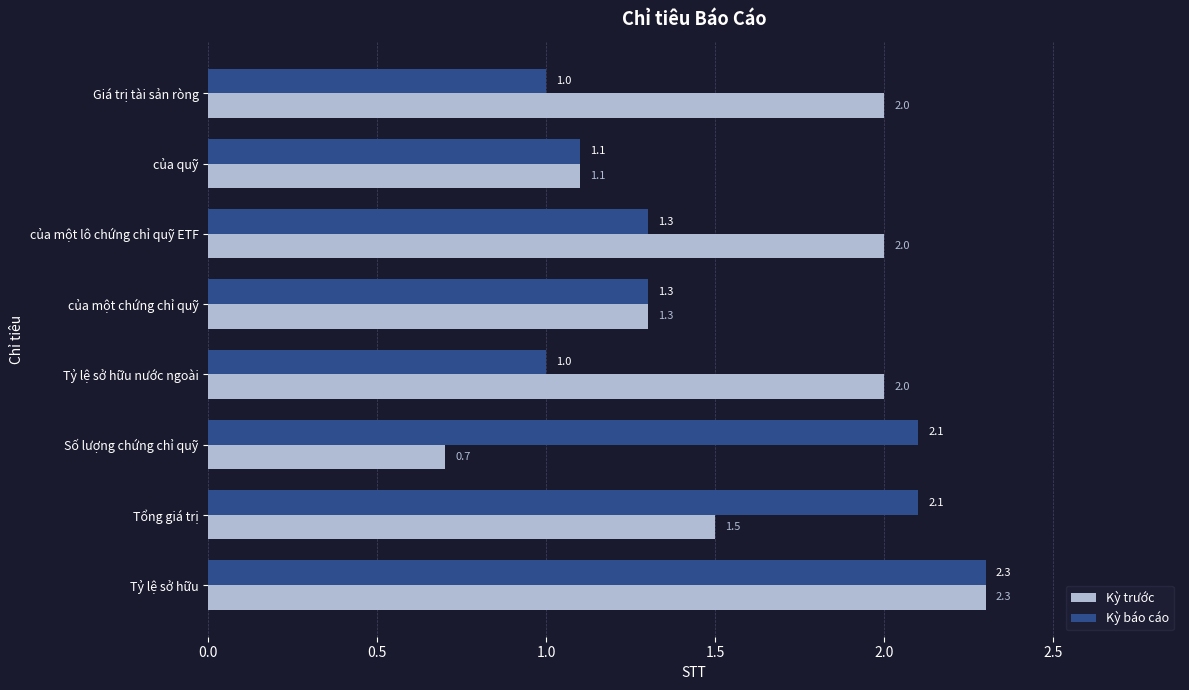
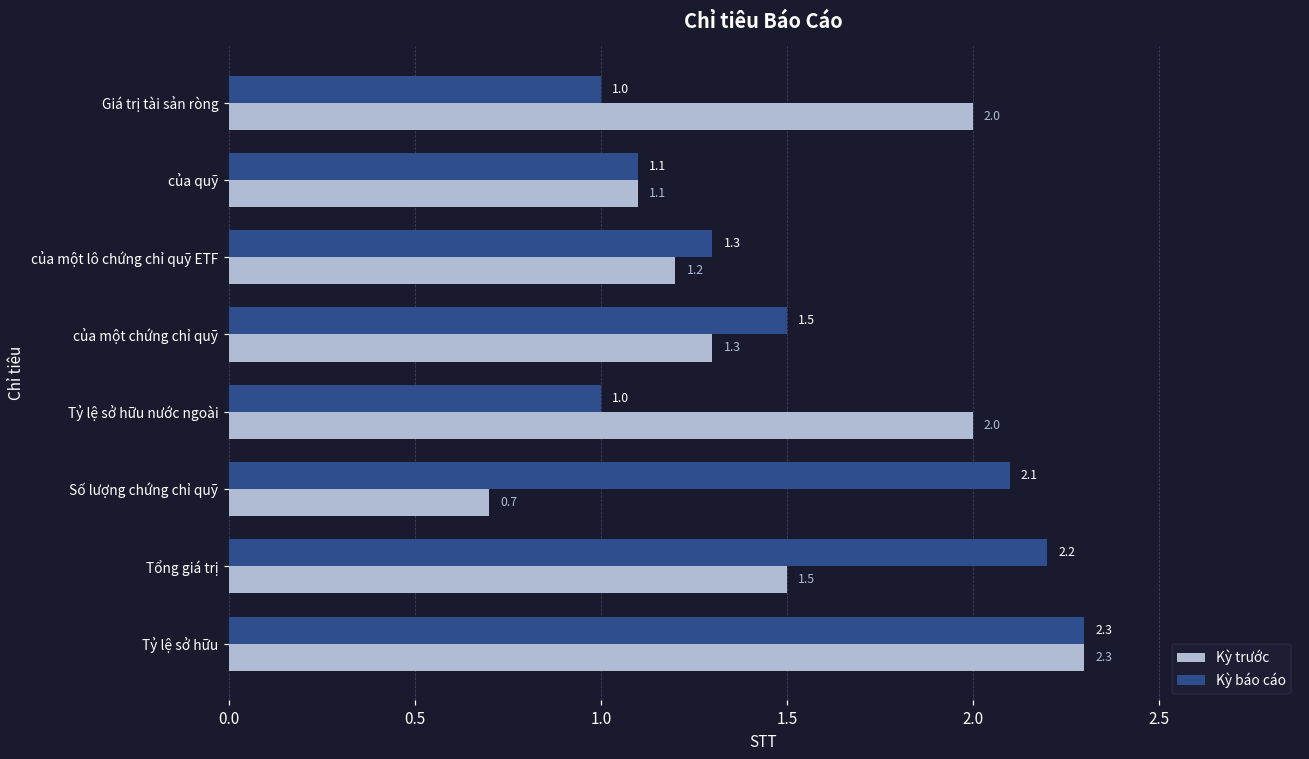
Kỳ trước, của một lô chứng chỉ quỹ ETF: 2.0 -> 1.2
Kỳ báo cáo, của một chứng chỉ quỹ: 1.3 -> 1.5
Kỳ báo cáo, Tổng giá trị: 2.1 -> 2.2
